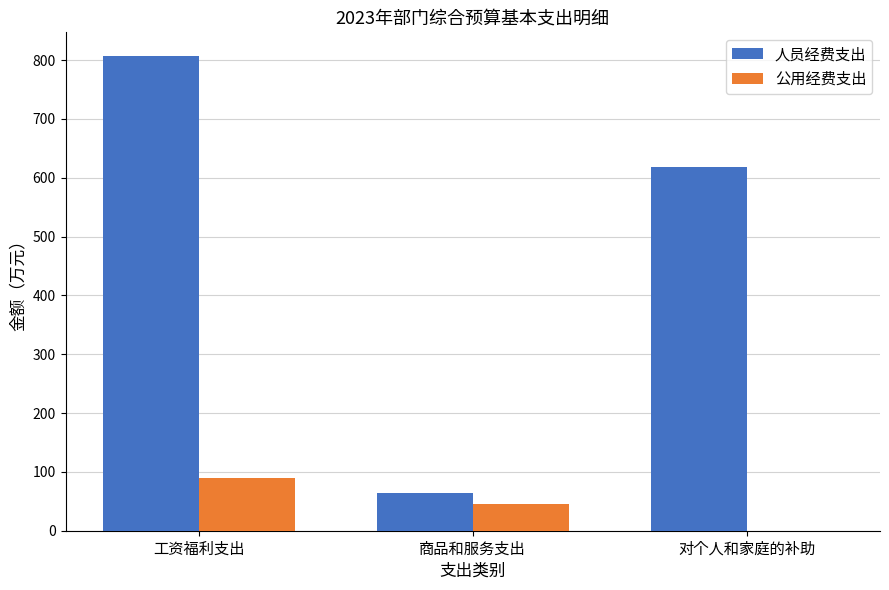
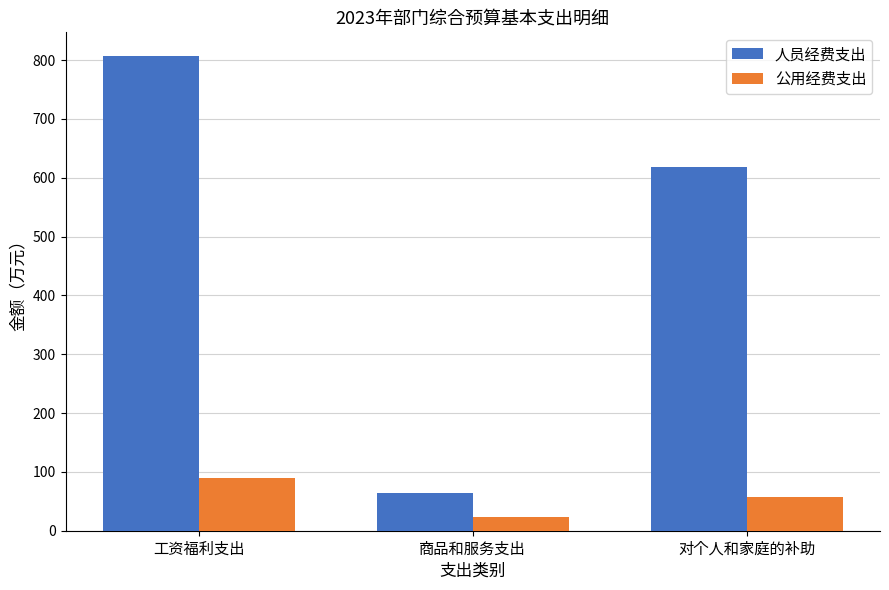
公用经费支出, 商品和服务支出: 40 -> 20
公用经费支出, 对个人和家庭的补助: 0 -> 60
